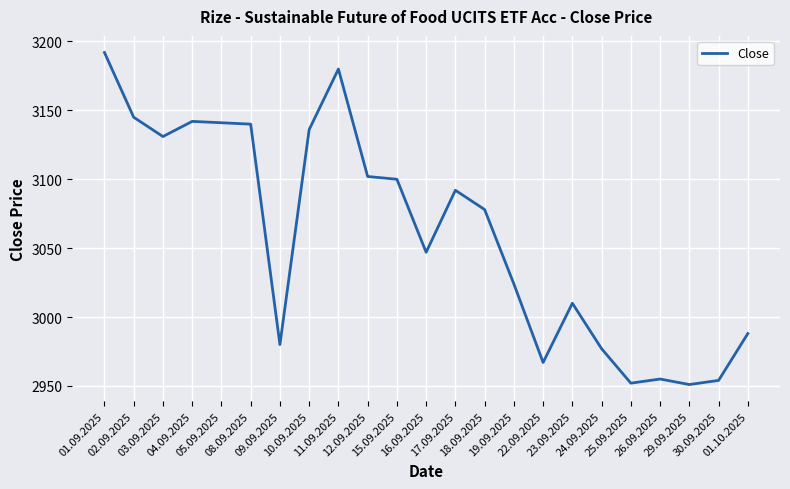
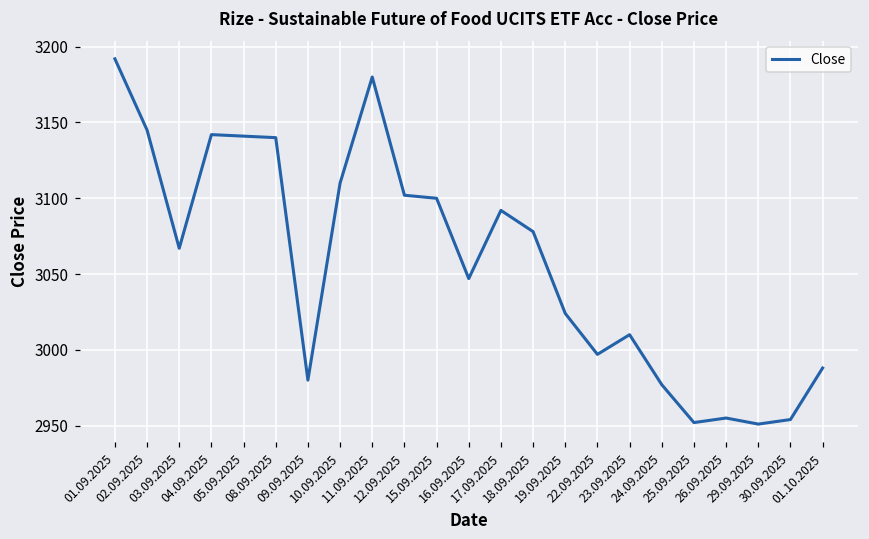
03.09.2025: 3131 -> 3067
10.09.2025: 3136 -> 3110
22.09.2025: 2967 -> 2997
